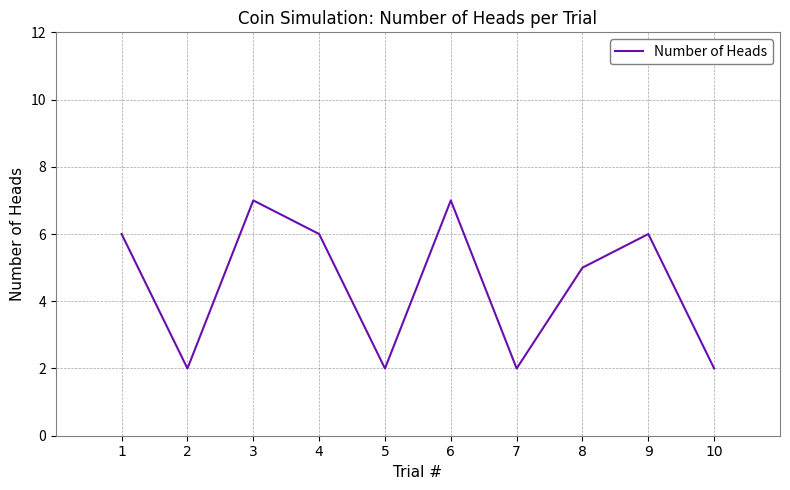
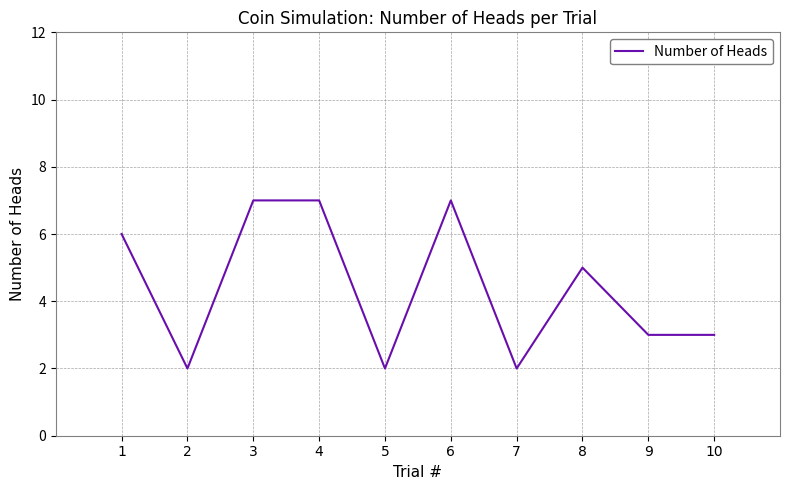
4: 6 -> 7
9: 6 -> 3
10: 2 -> 3
